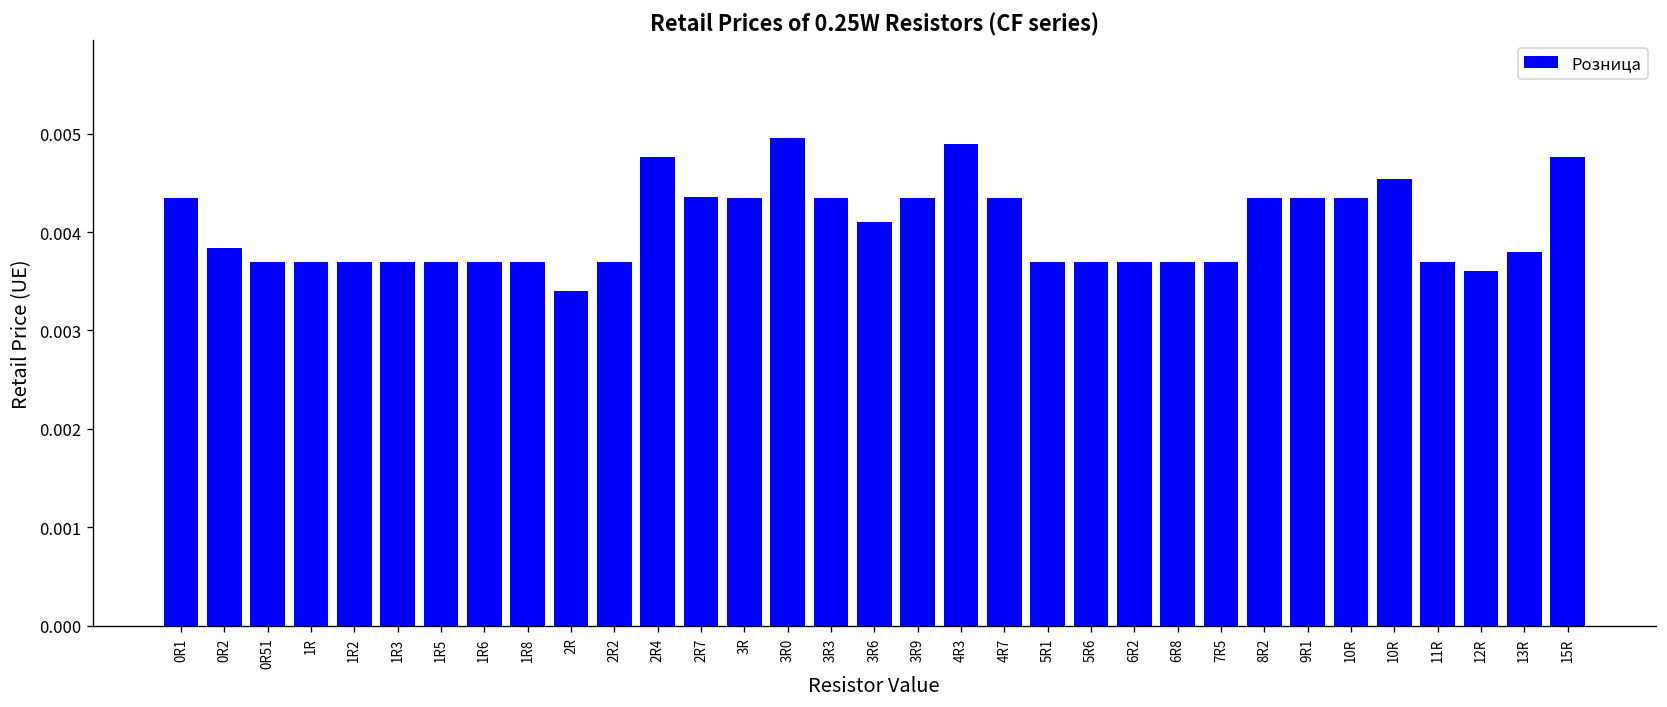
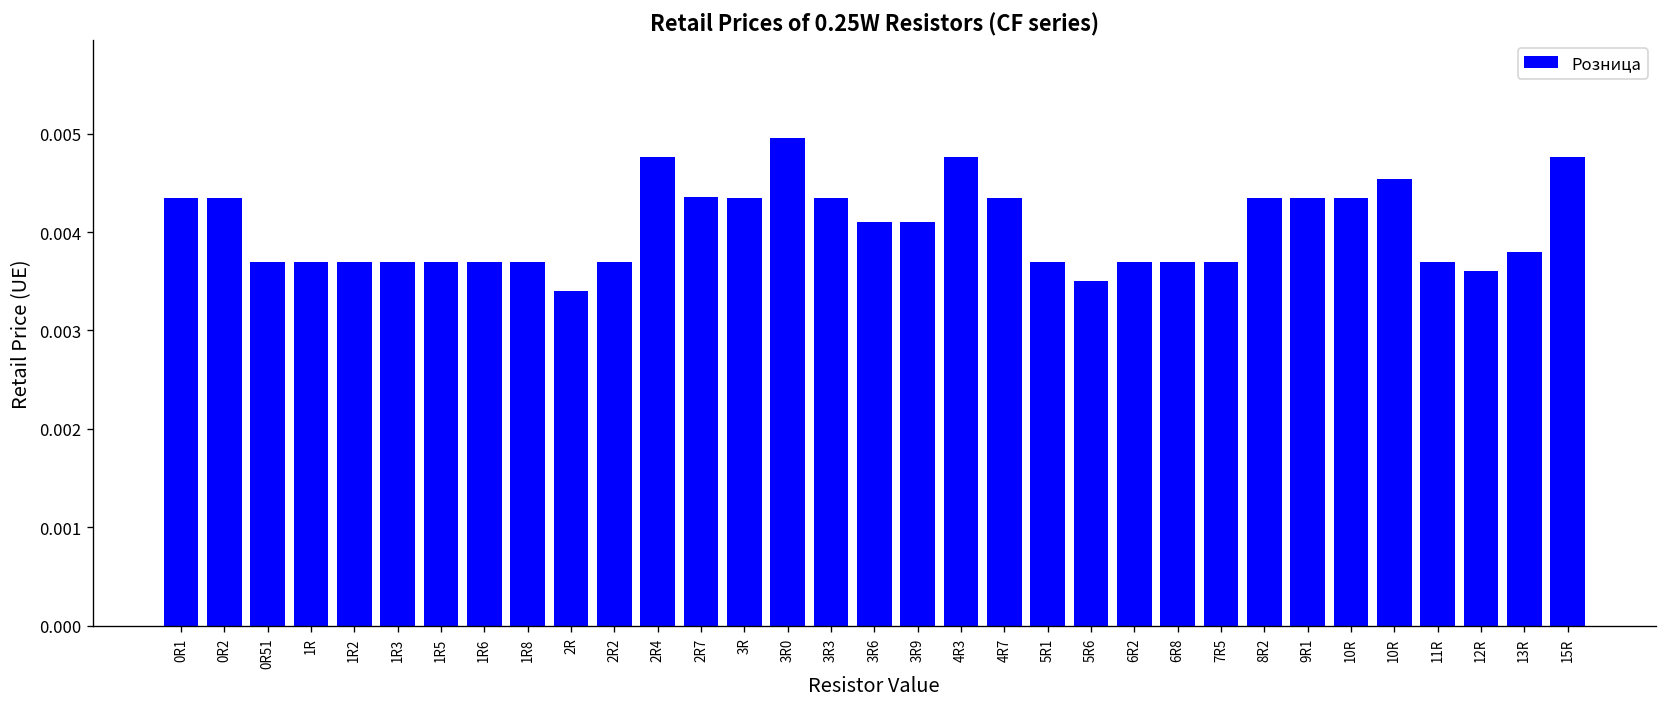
0R2: 0.0038 -> 0.0044
3R9: 0.0044 -> 0.0041
4R3: 0.0049 -> 0.0048
5R6: 0.0037 -> 0.0035
